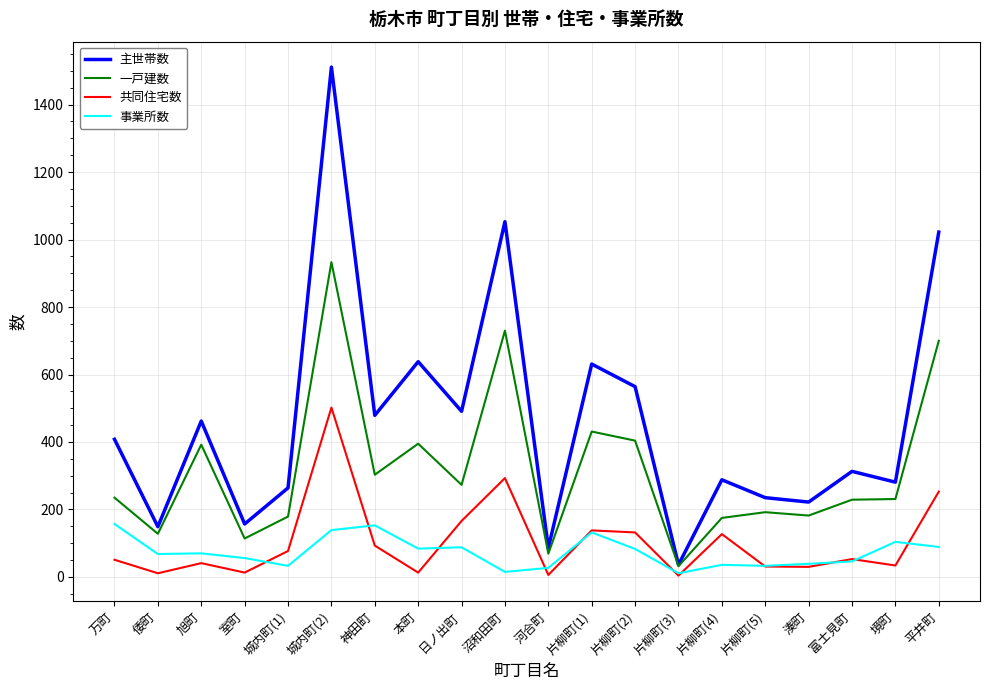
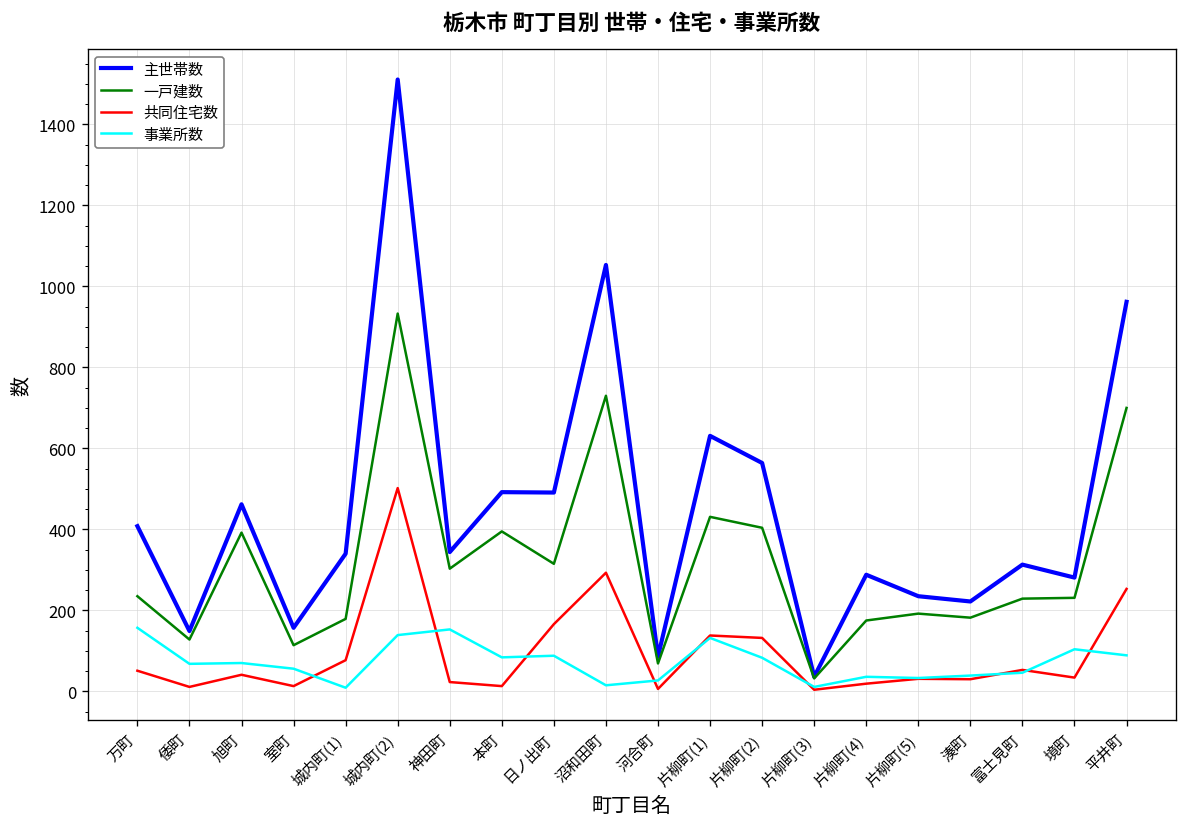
主世帯数, 城内町(1): 260 -> 340
事業所数, 城内町(1): 30 -> 10
主世帯数, 神田町: 480 -> 340
共同住宅数, 神田町: 90 -> 20
主世帯数, 本町: 640 -> 490
一戸建数, 日ノ出町: 270 -> 320
共同住宅数, 片柳町(4): 130 -> 20
主世帯数, 平井町: 1020 -> 960
